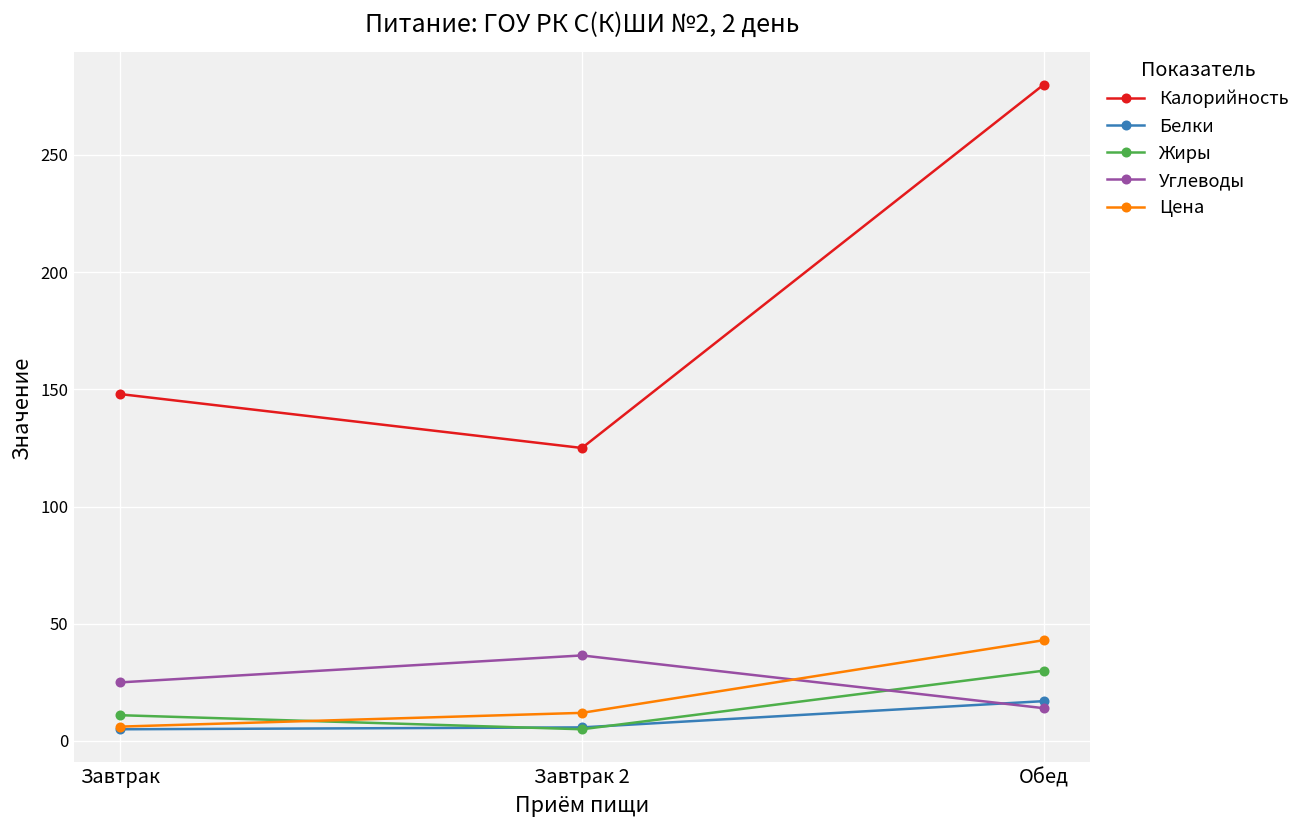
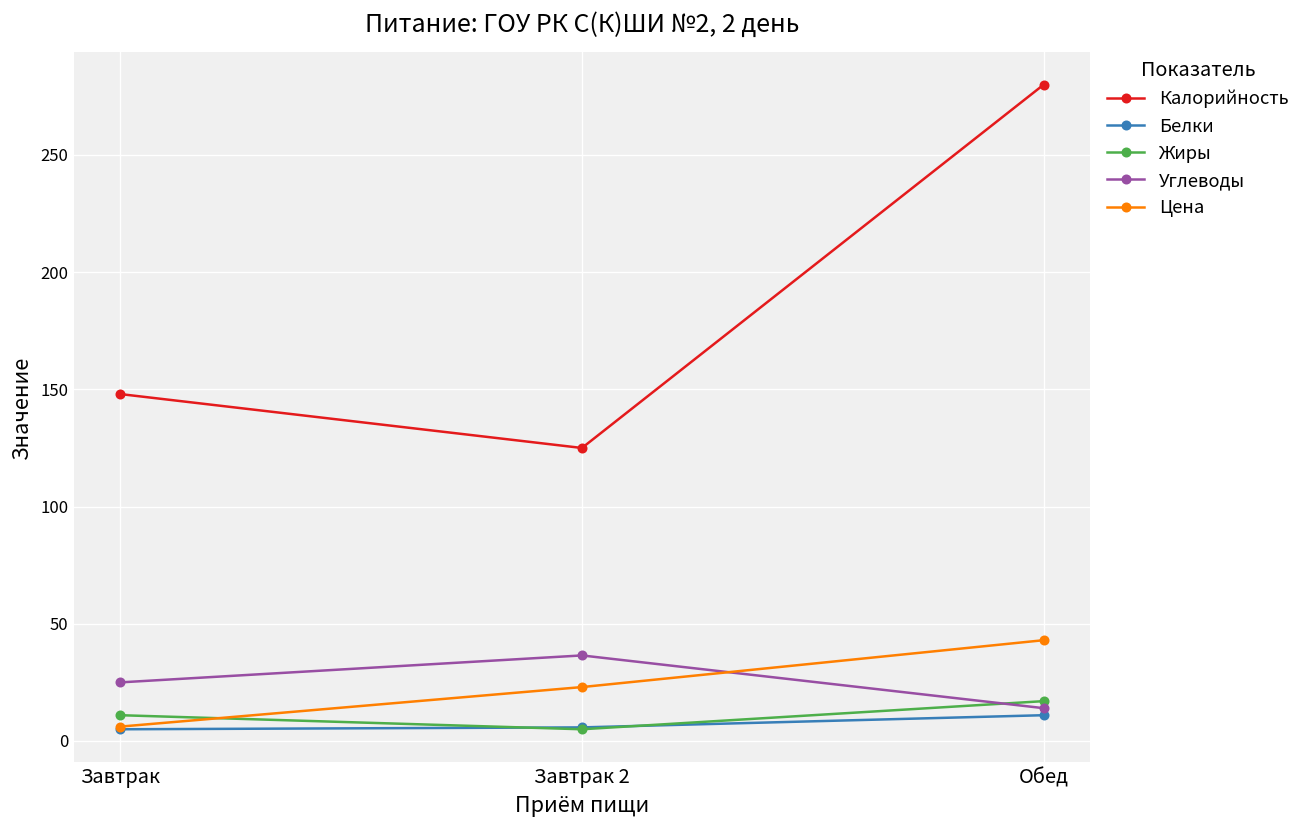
Цена, Завтрак 2: 12 -> 23
Белки, Обед: 17 -> 11
Жиры, Обед: 30 -> 17
